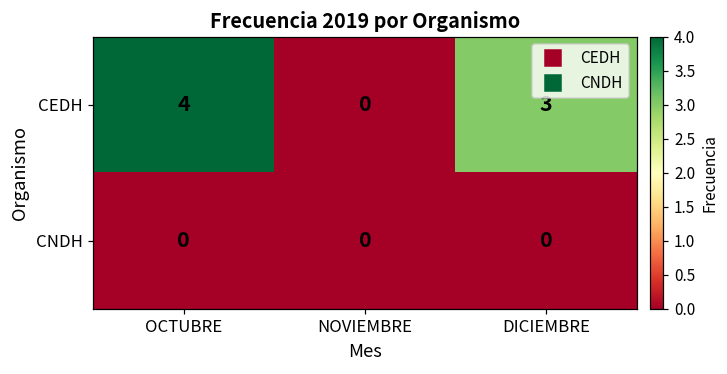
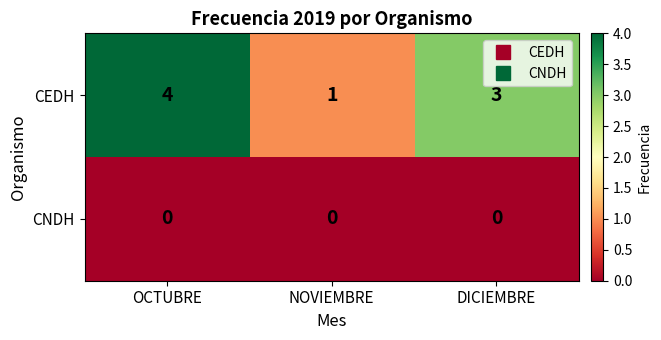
CEDH, NOVIEMBRE: 0 -> 1
